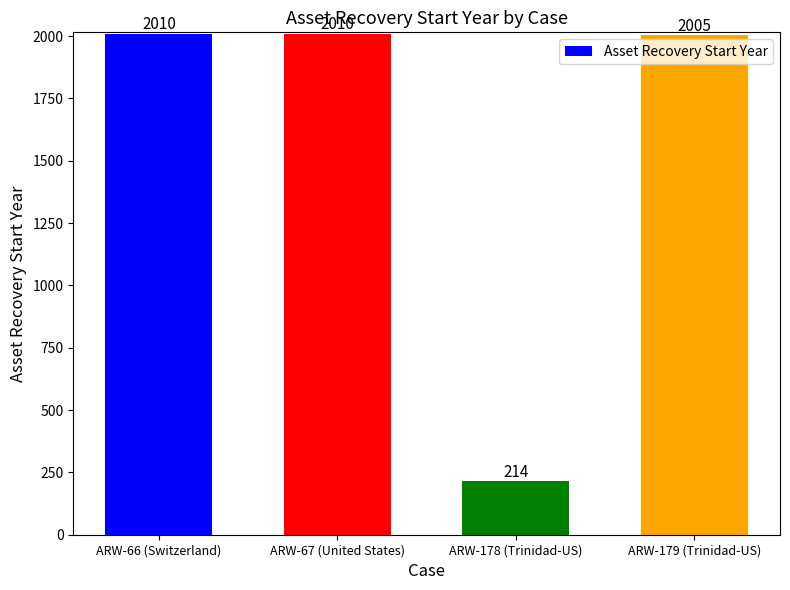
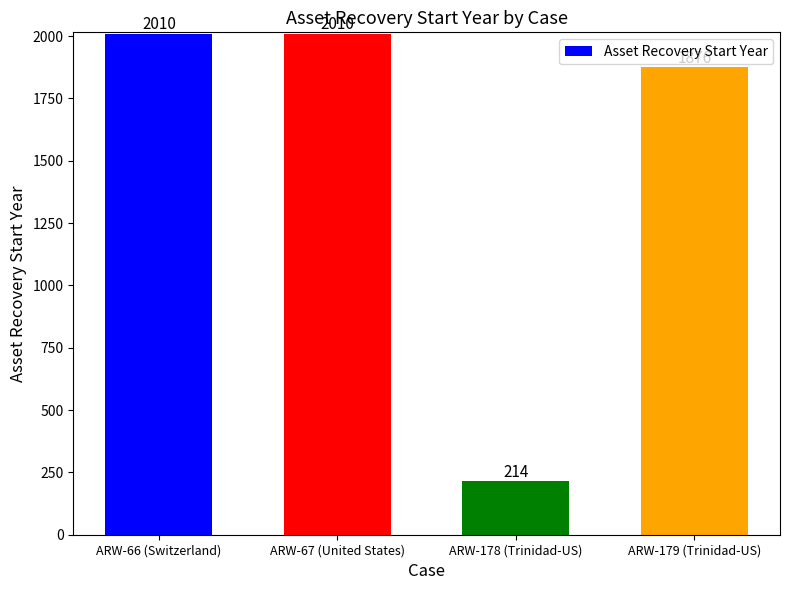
ARW-179 (Trinidad-US): 2010 -> 1880
